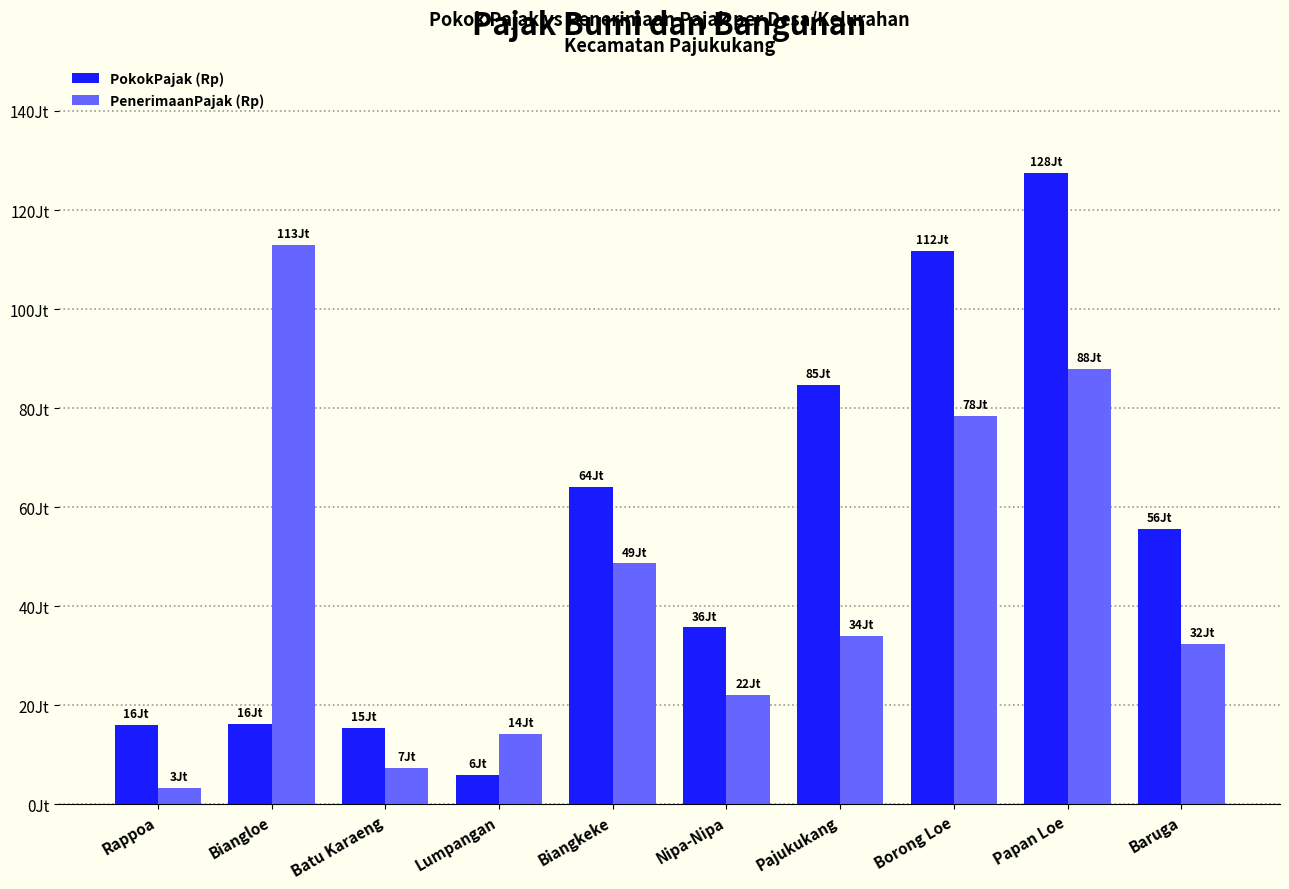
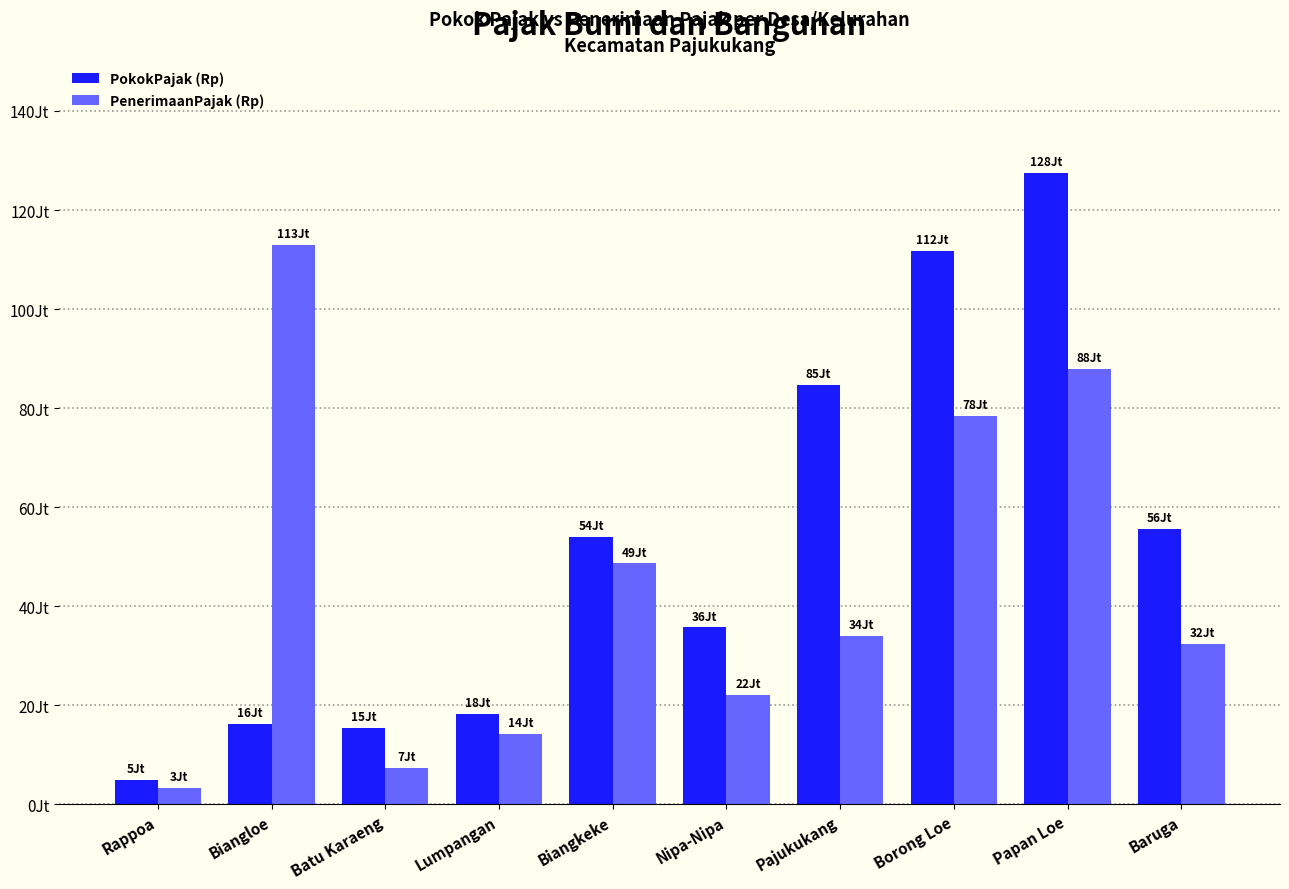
PokokPajak (Rp), Rappoa: 16 -> 5
PokokPajak (Rp), Lumpangan: 6 -> 18
PokokPajak (Rp), Biangkeke: 64 -> 54
